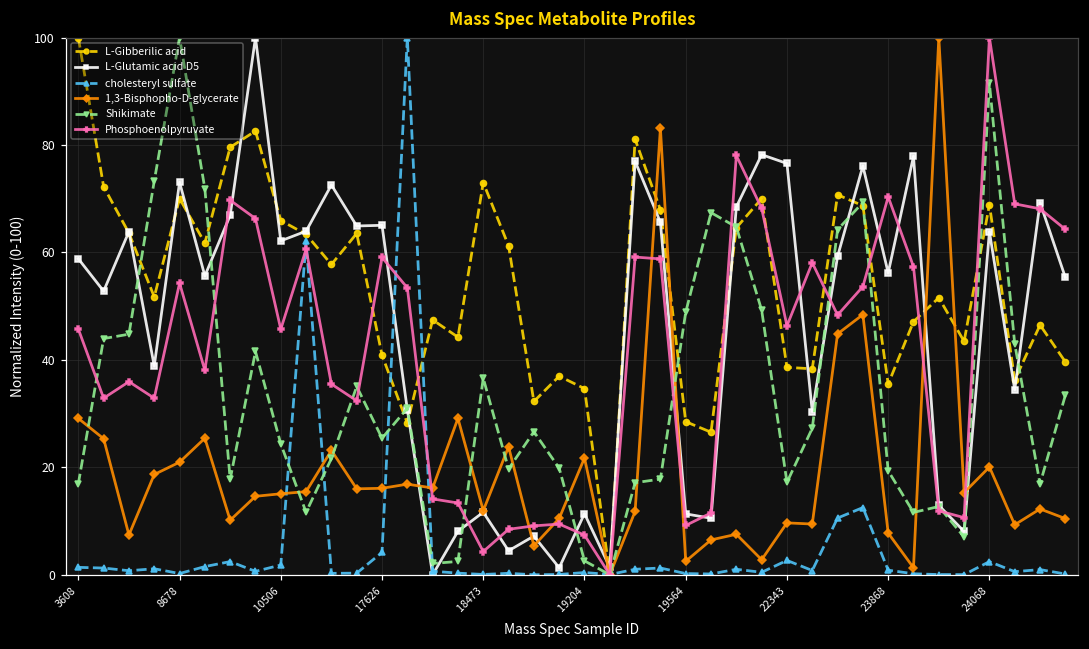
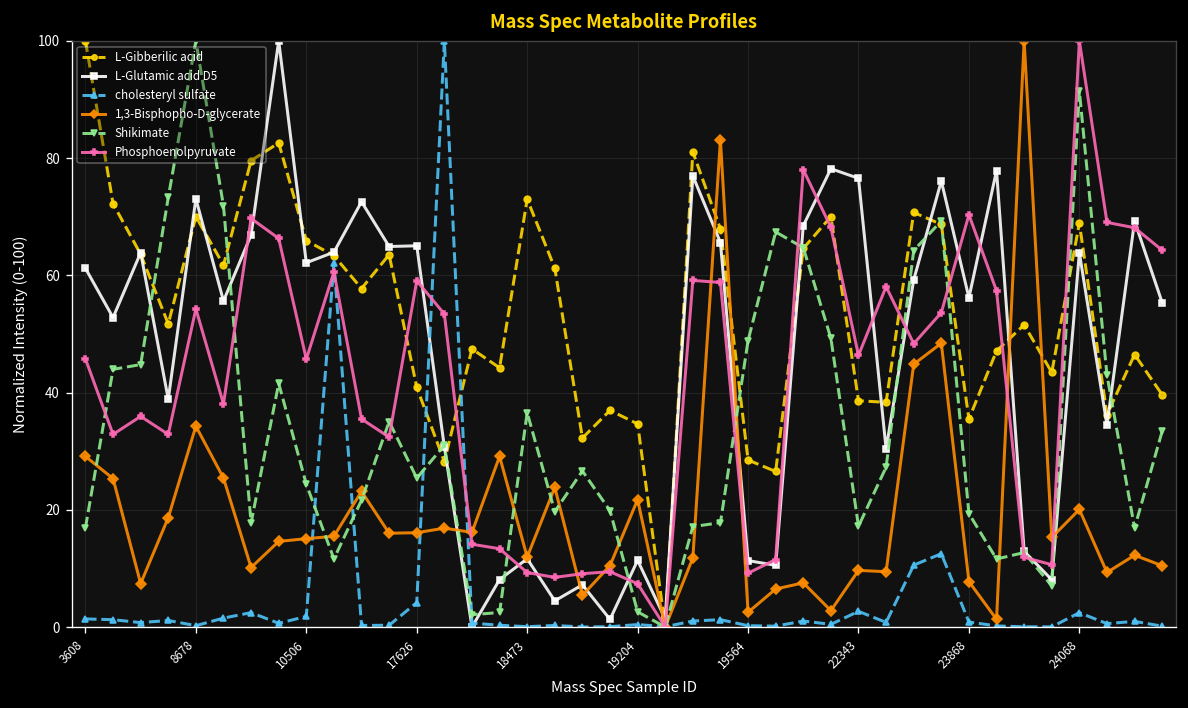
L-Glutamic acid D5, 3608: 59 -> 61
1,3-Bisphopho-D-glycerate, 8678: 21 -> 34
Phosphoenolpyruvate, 18473: 4 -> 9
